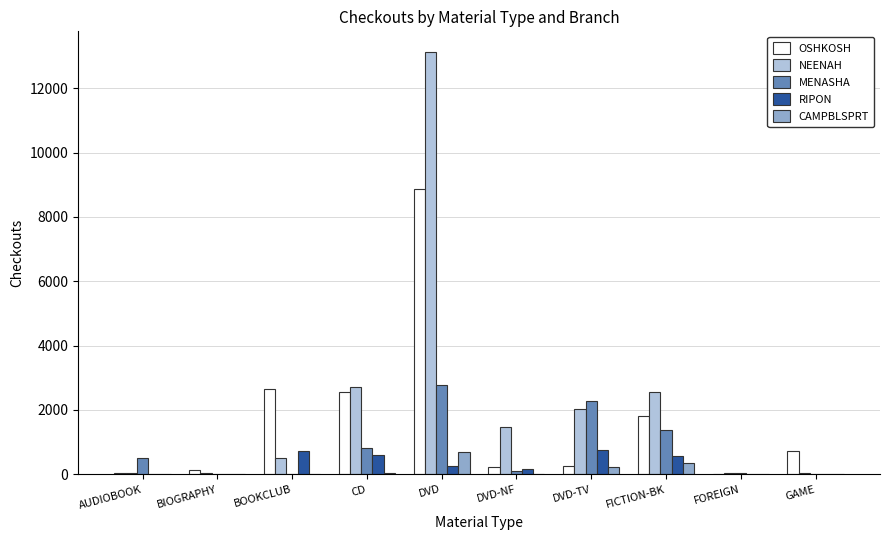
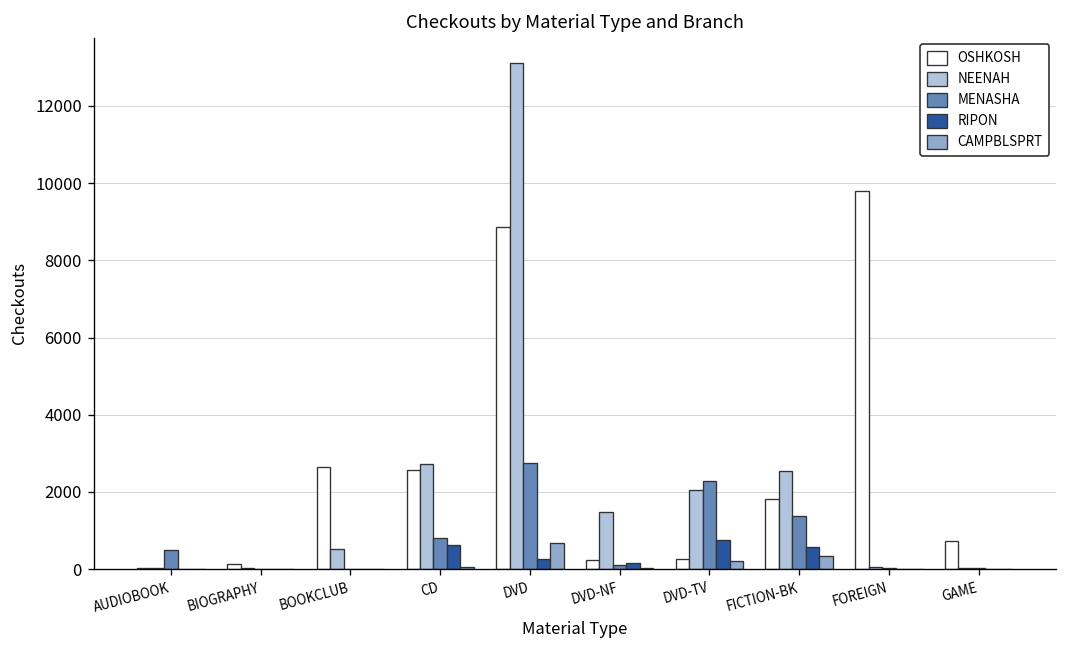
RIPON, BOOKCLUB: 700 -> 0
OSHKOSH, FOREIGN: 0 -> 9800
